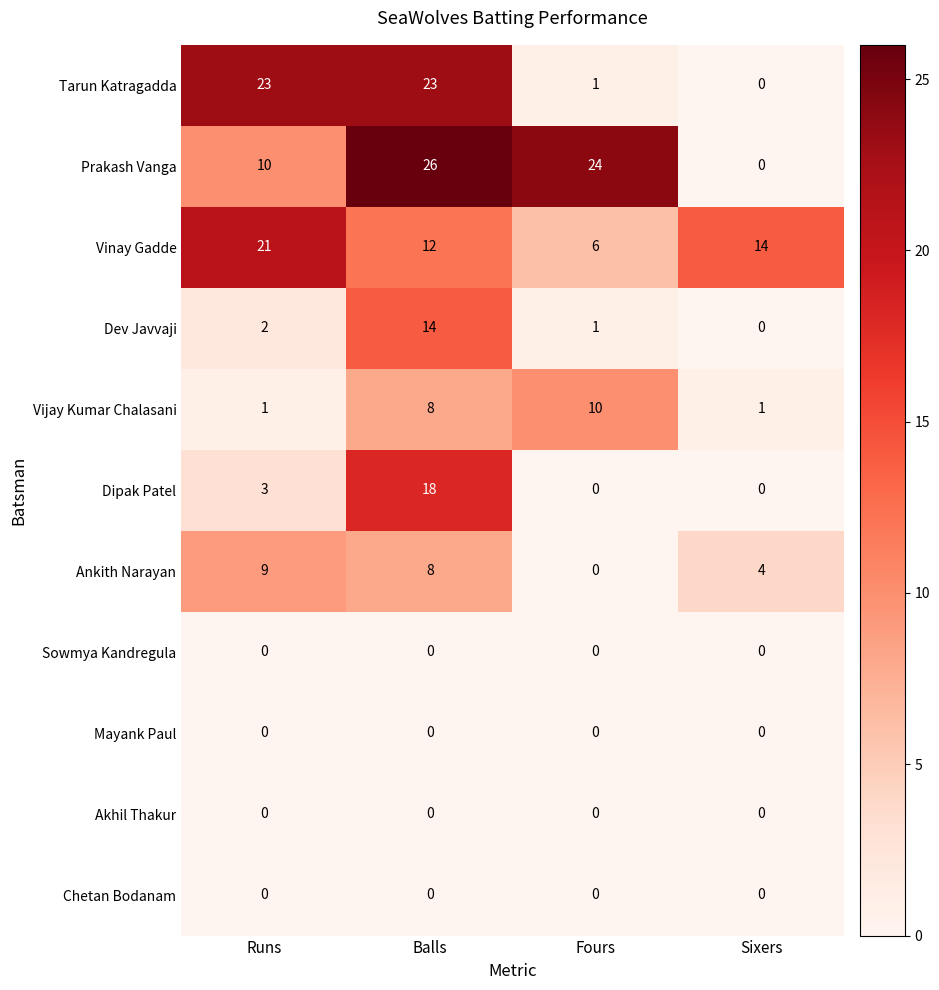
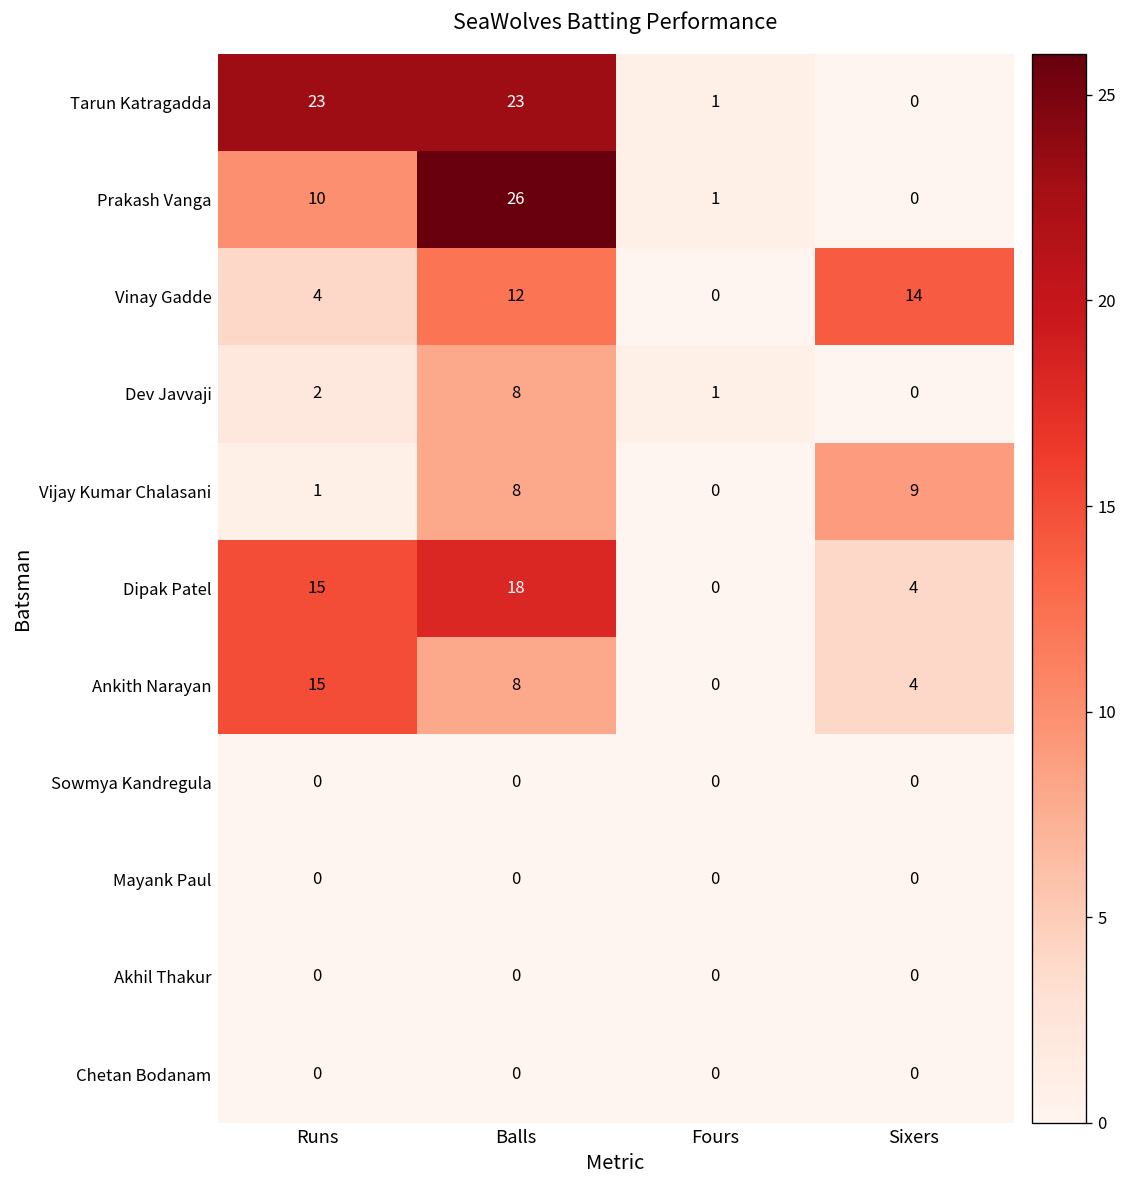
Prakash Vanga, Fours: 24 -> 1
Vinay Gadde, Runs: 21 -> 4
Vinay Gadde, Fours: 6 -> 0
Dev Javvaji, Balls: 14 -> 8
Vijay Kumar Chalasani, Fours: 10 -> 0
Vijay Kumar Chalasani, Sixers: 1 -> 9
Dipak Patel, Runs: 3 -> 15
Dipak Patel, Sixers: 0 -> 4
Ankith Narayan, Runs: 9 -> 15
